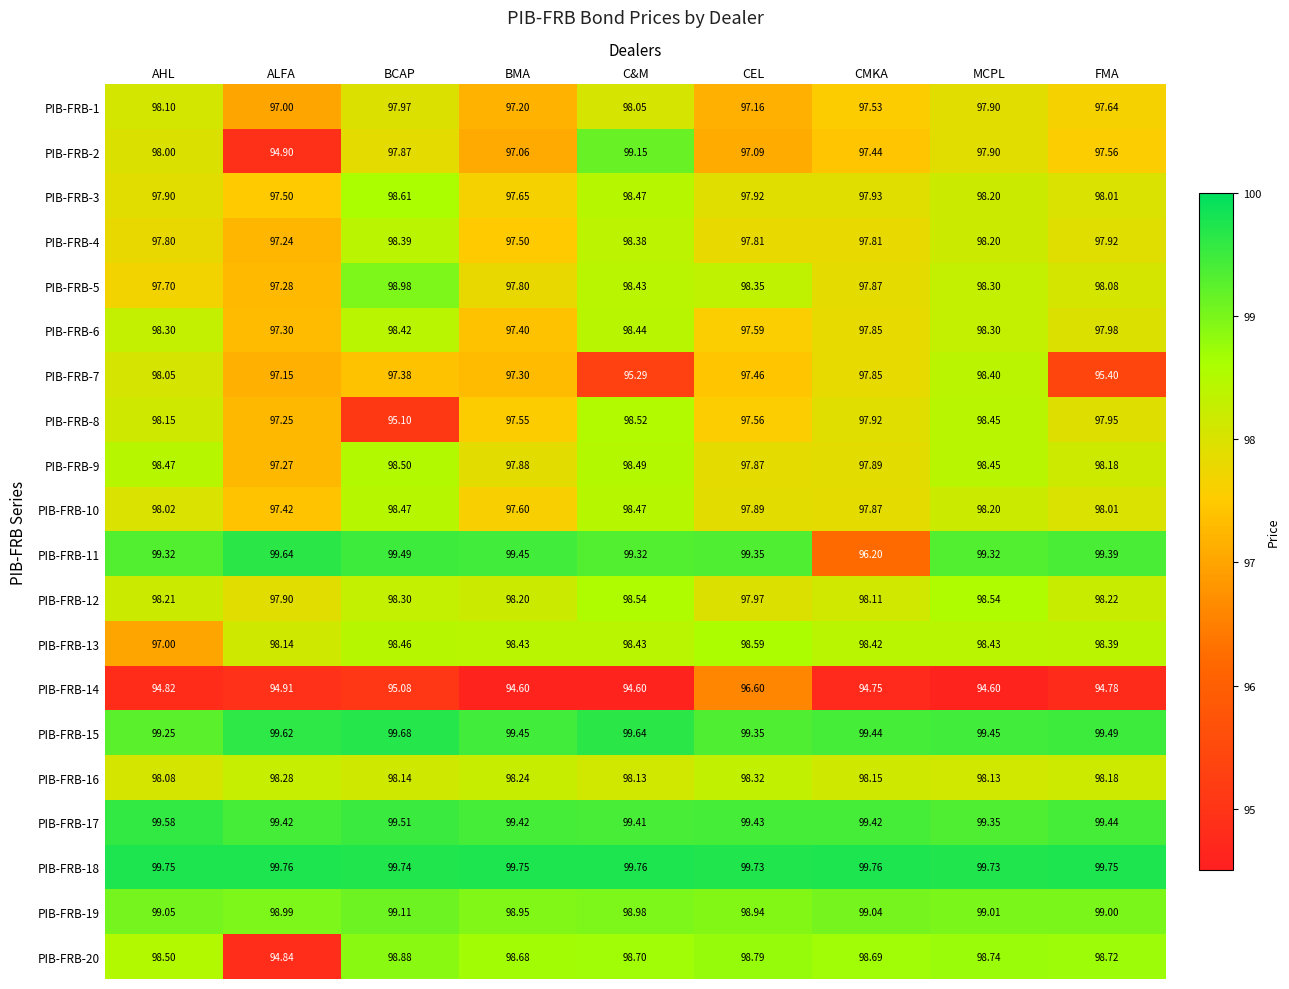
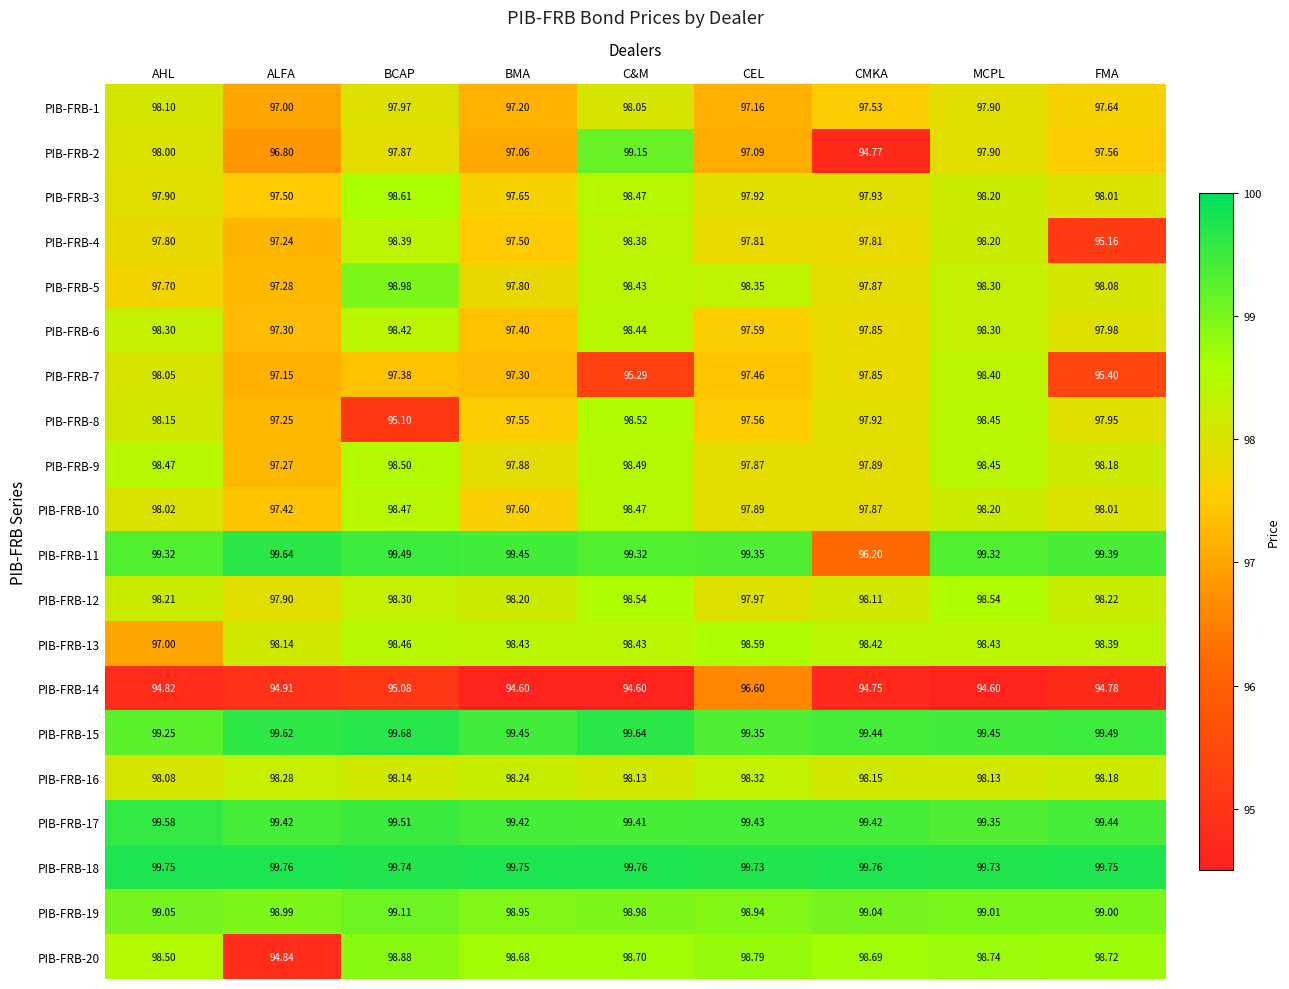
PIB-FRB-2, ALFA: 94.90 -> 96.80
PIB-FRB-2, CMKA: 97.44 -> 94.77
PIB-FRB-4, FMA: 97.92 -> 95.16
